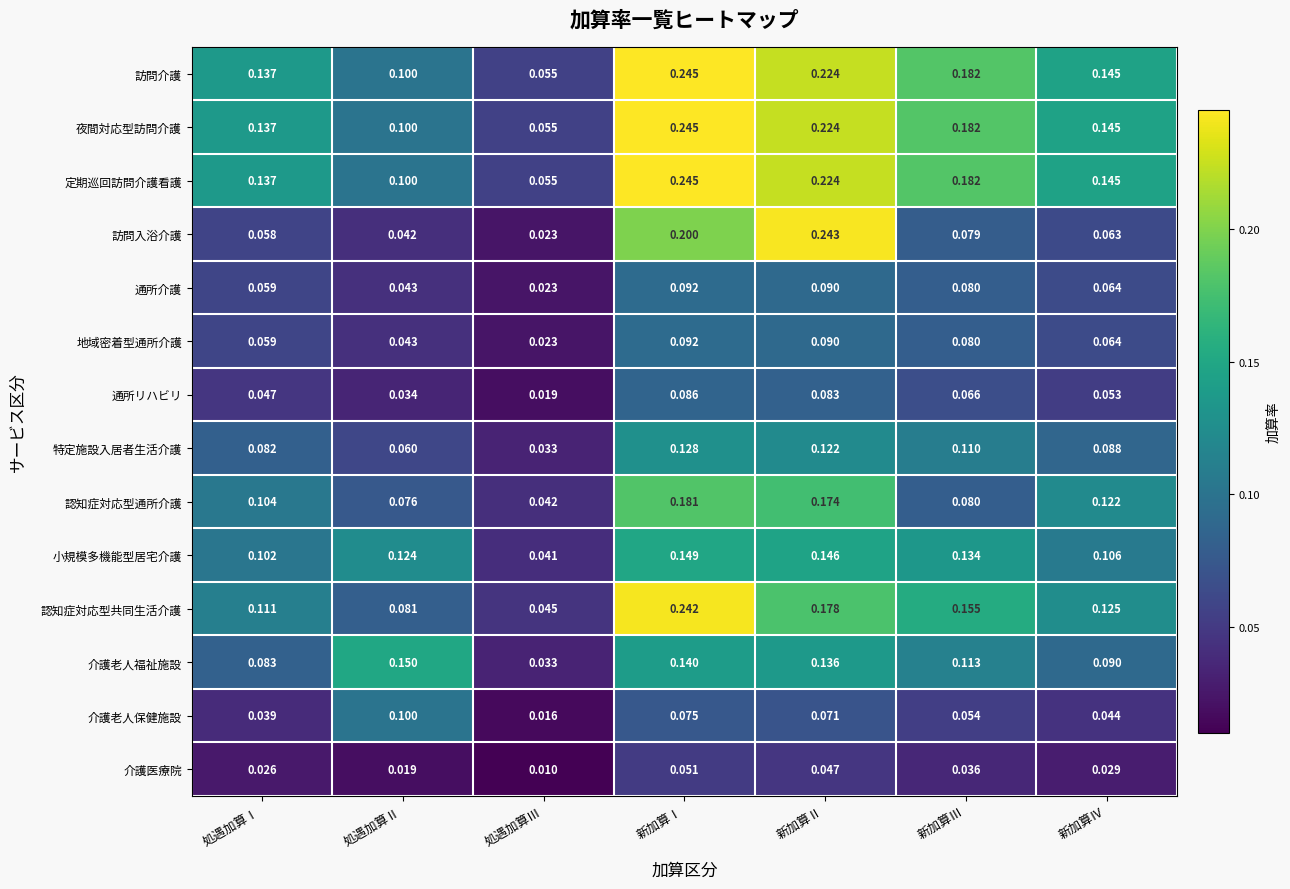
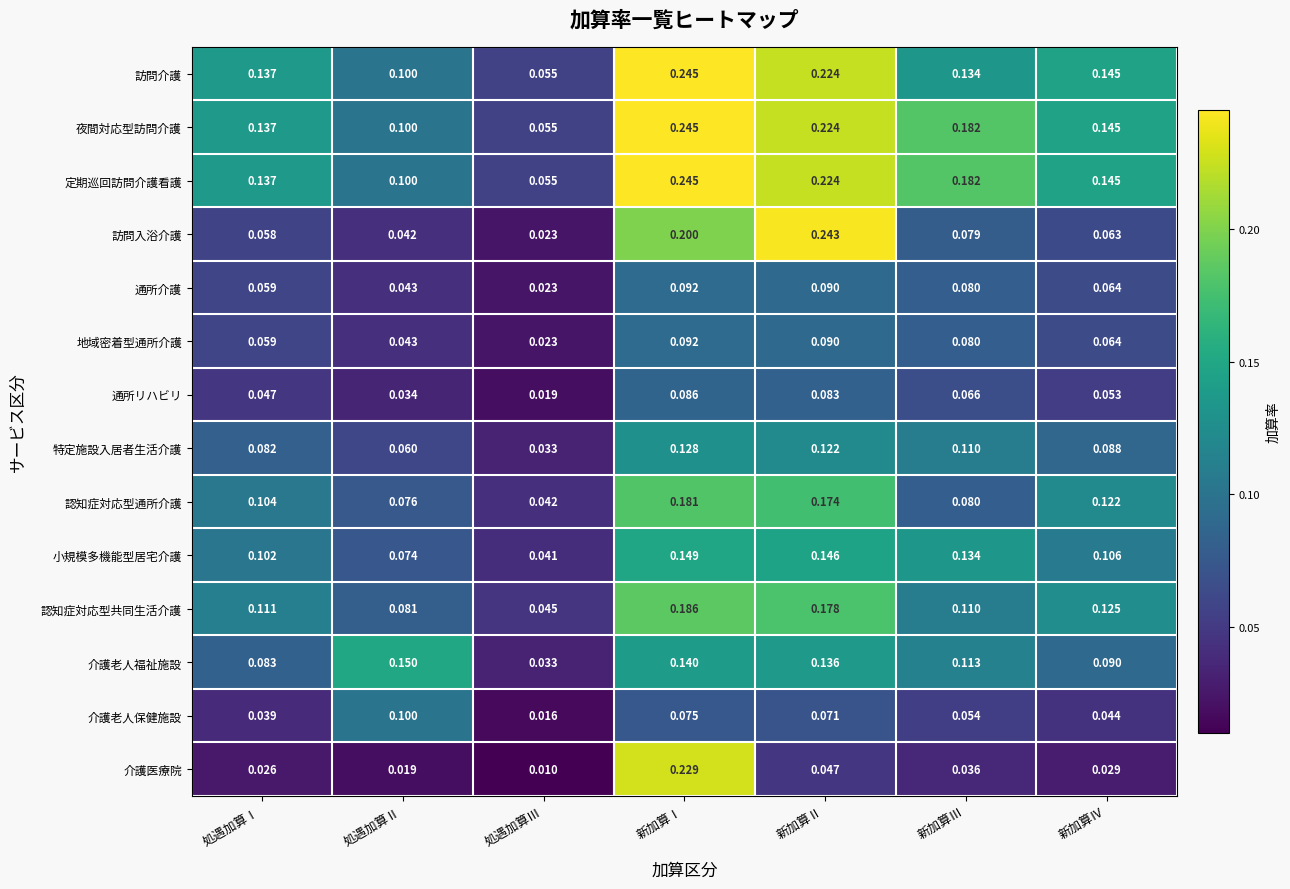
訪問介護, 新加算Ⅲ: 0.182 -> 0.134
小規模多機能型居宅介護, 処遇加算Ⅱ: 0.124 -> 0.074
認知症対応型共同生活介護, 新加算Ⅰ: 0.242 -> 0.186
認知症対応型共同生活介護, 新加算Ⅲ: 0.155 -> 0.110
介護医療院, 新加算Ⅰ: 0.051 -> 0.229
